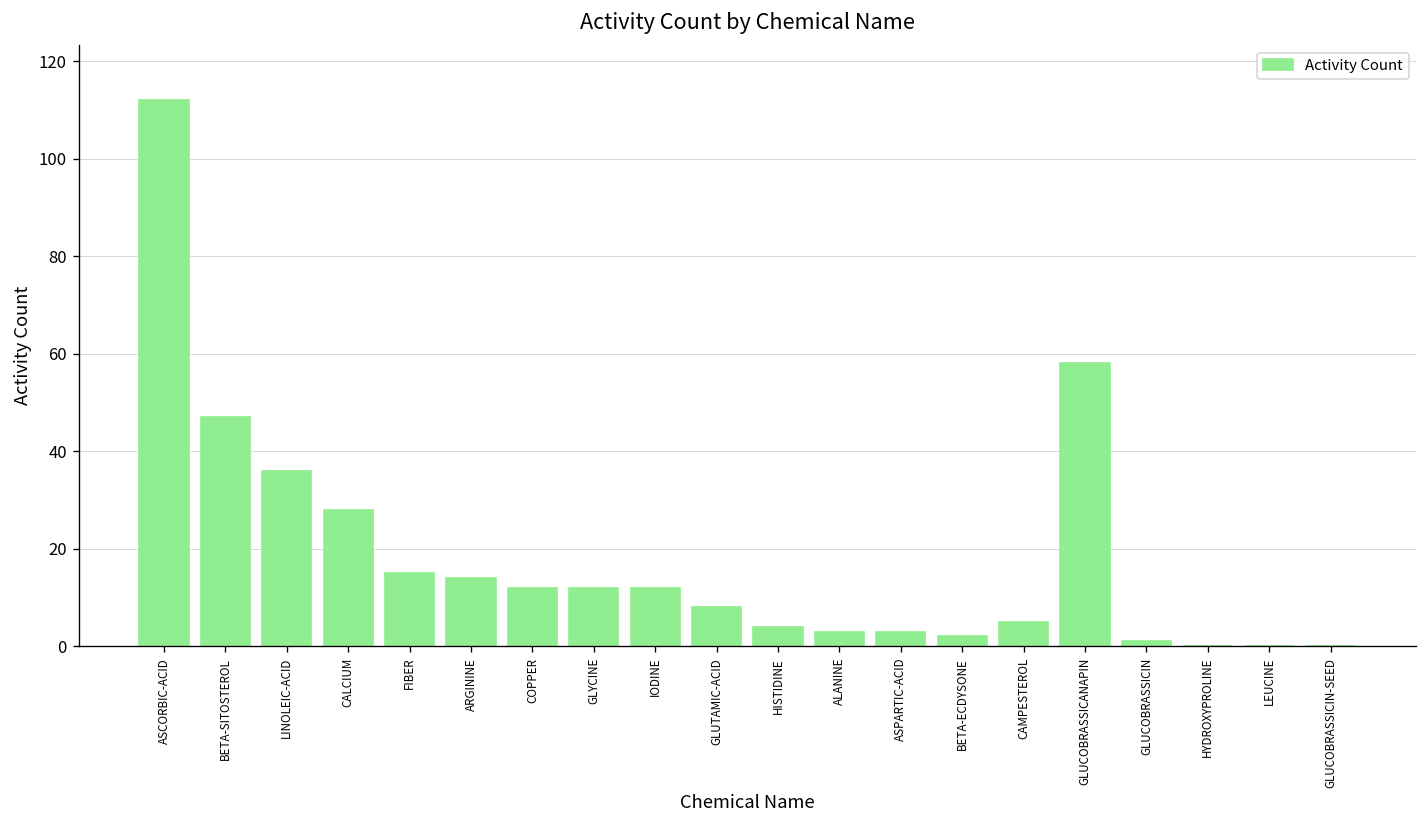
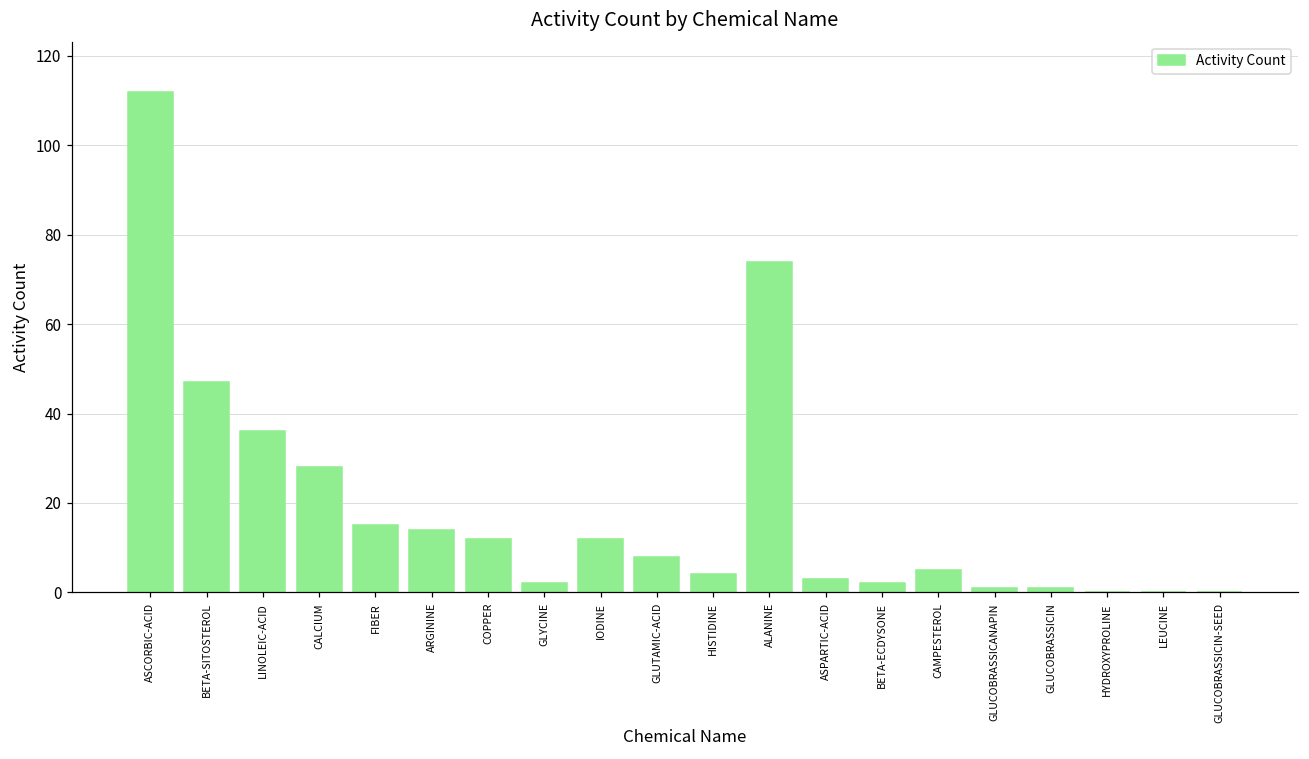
GLYCINE: 12 -> 2
ALANINE: 3 -> 74
GLUCOBRASSICANAPIN: 58 -> 1
